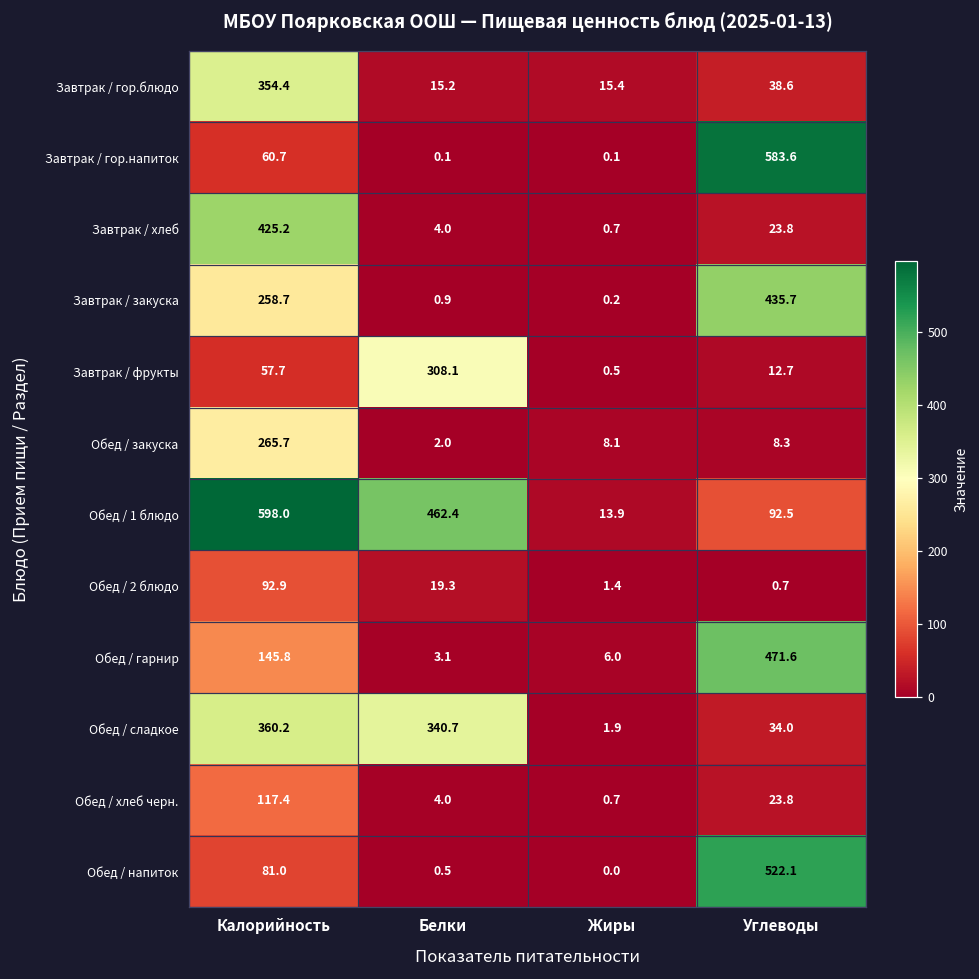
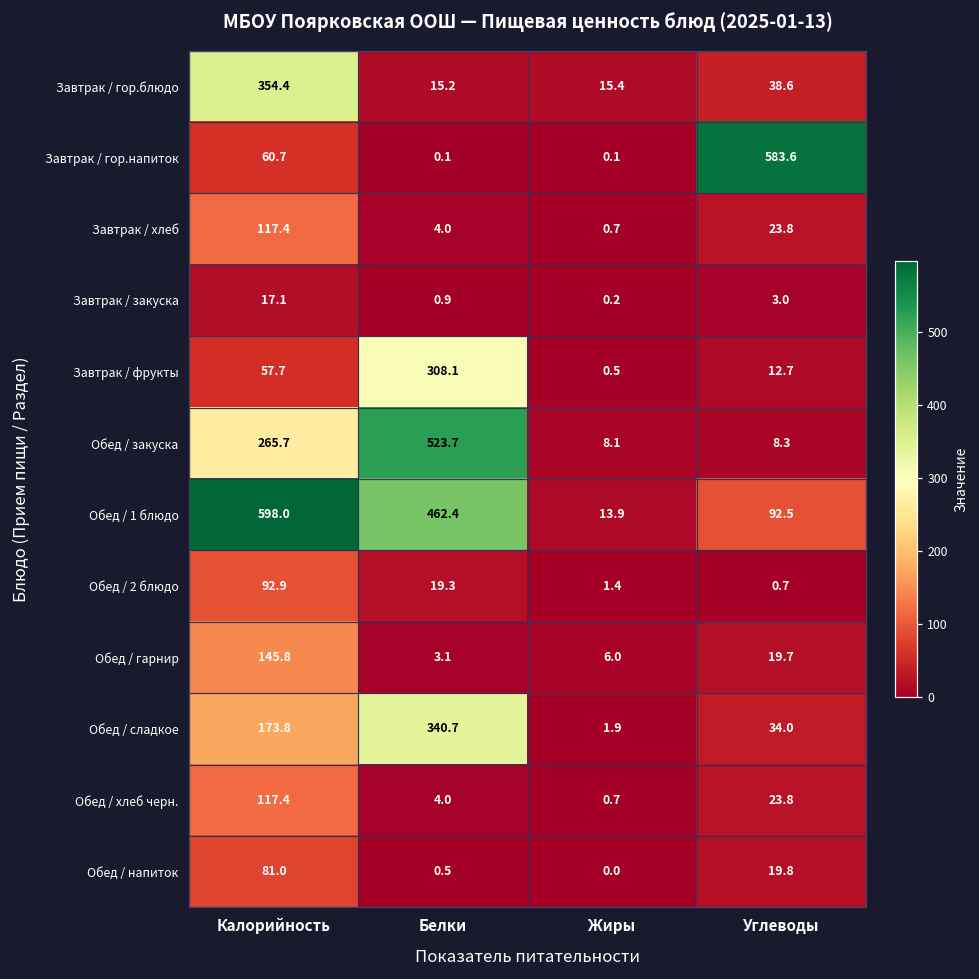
Завтрак / хлеб, Калорийность: 425.2 -> 117.4
Завтрак / закуска, Калорийность: 258.7 -> 17.1
Завтрак / закуска, Углеводы: 435.7 -> 3.0
Обед / закуска, Белки: 2.0 -> 523.7
Обед / гарнир, Углеводы: 471.6 -> 19.7
Обед / сладкое, Калорийность: 360.2 -> 173.8
Обед / напиток, Углеводы: 522.1 -> 19.8
